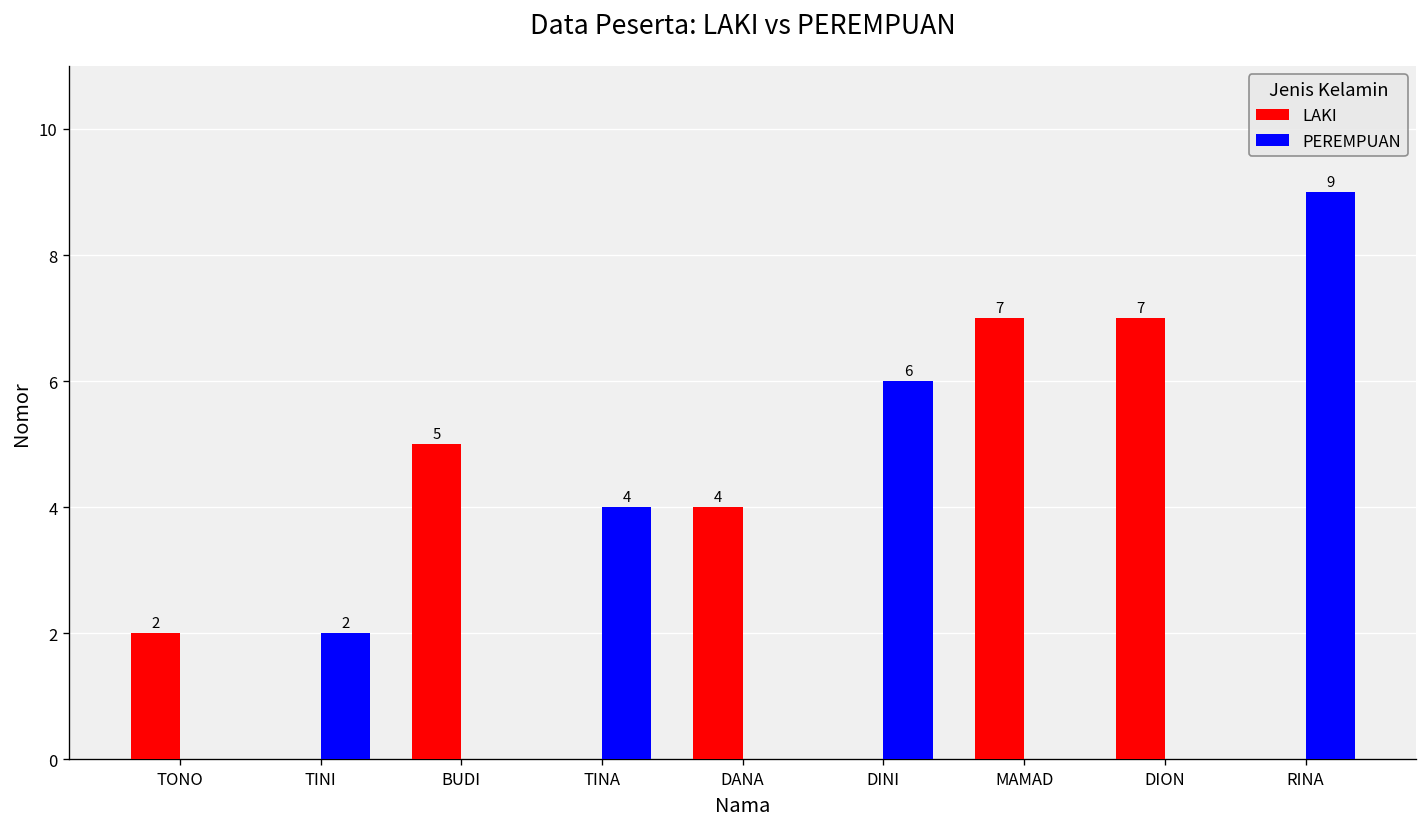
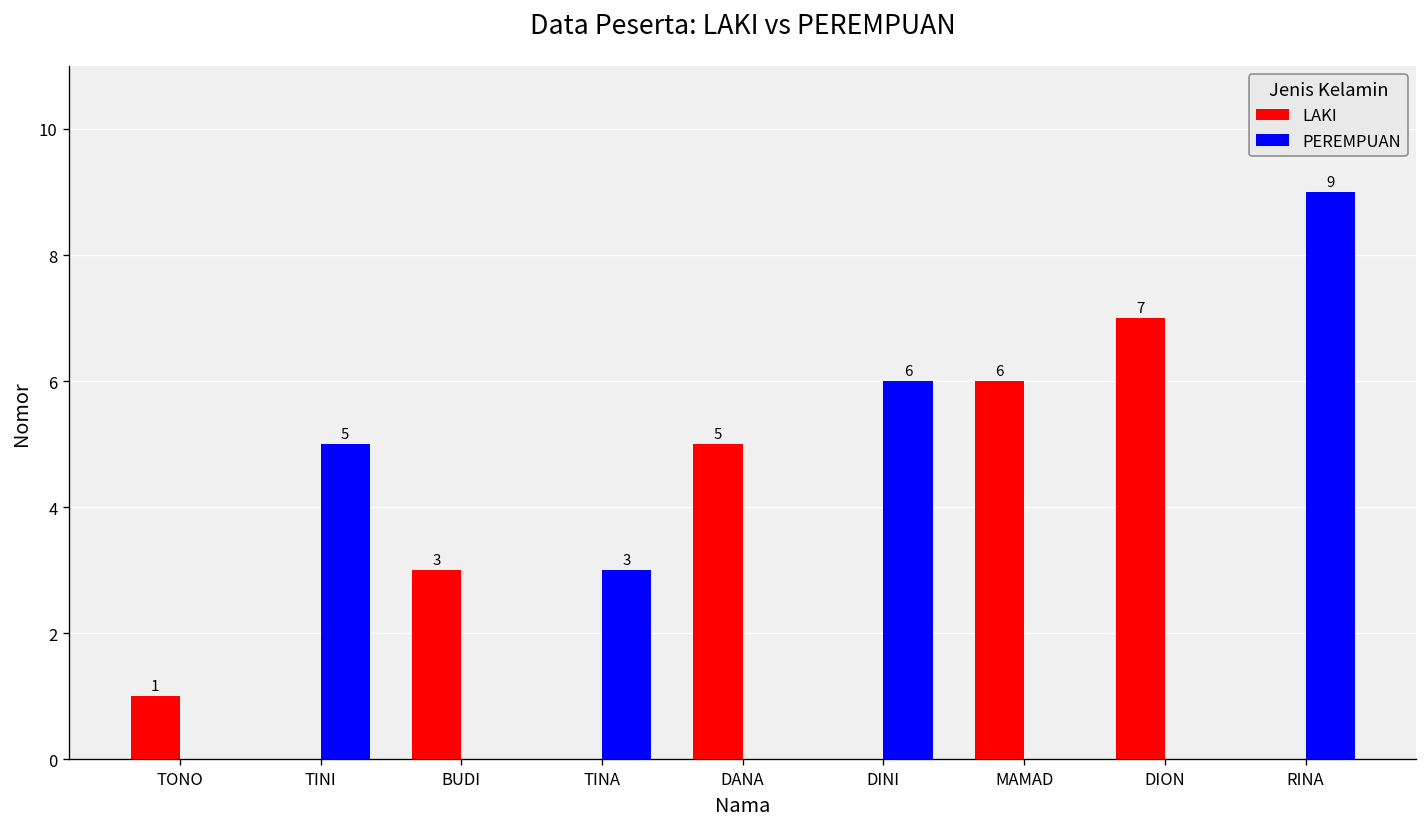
LAKI, TONO: 2 -> 1
PEREMPUAN, TINI: 2 -> 5
LAKI, BUDI: 5 -> 3
PEREMPUAN, TINA: 4 -> 3
LAKI, DANA: 4 -> 5
LAKI, MAMAD: 7 -> 6
